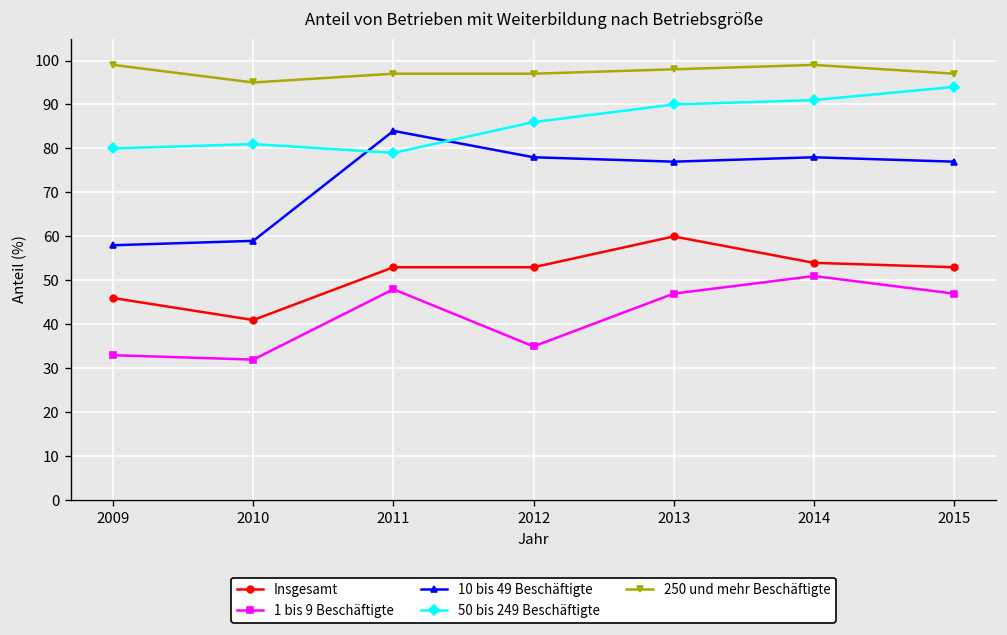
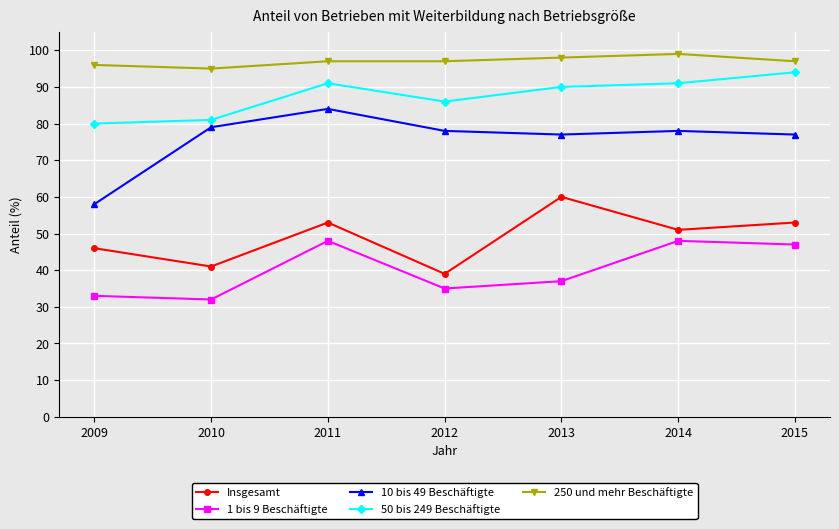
250 und mehr Beschäftigte, 2009: 99 -> 96
10 bis 49 Beschäftigte, 2010: 59 -> 79
50 bis 249 Beschäftigte, 2011: 79 -> 91
Insgesamt, 2012: 53 -> 39
1 bis 9 Beschäftigte, 2013: 47 -> 37
Insgesamt, 2014: 54 -> 51
1 bis 9 Beschäftigte, 2014: 51 -> 48
